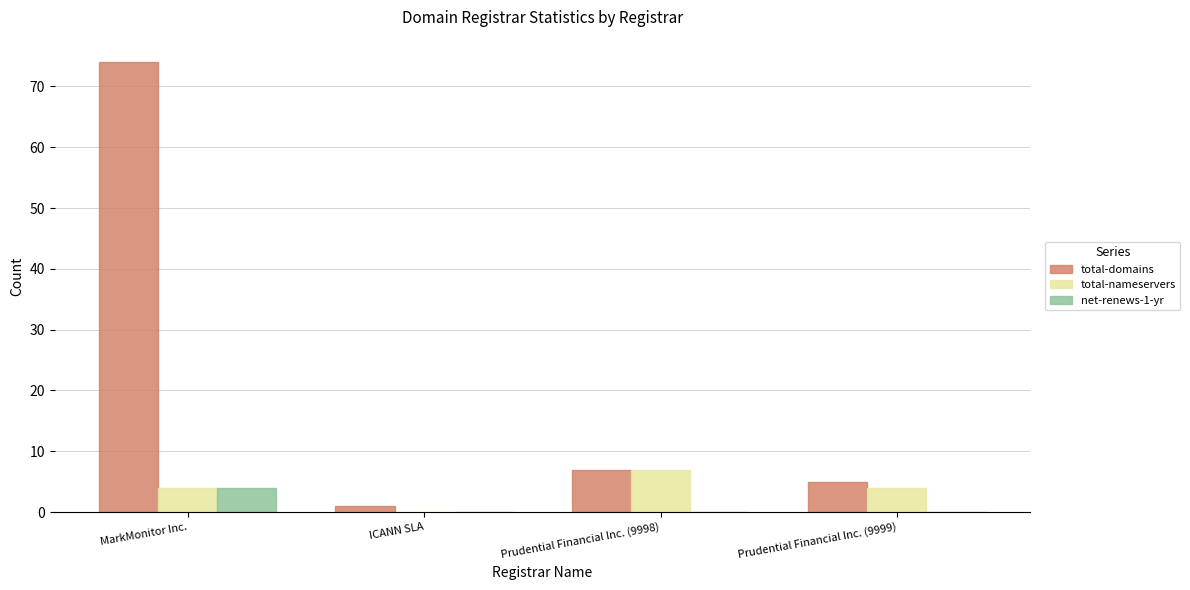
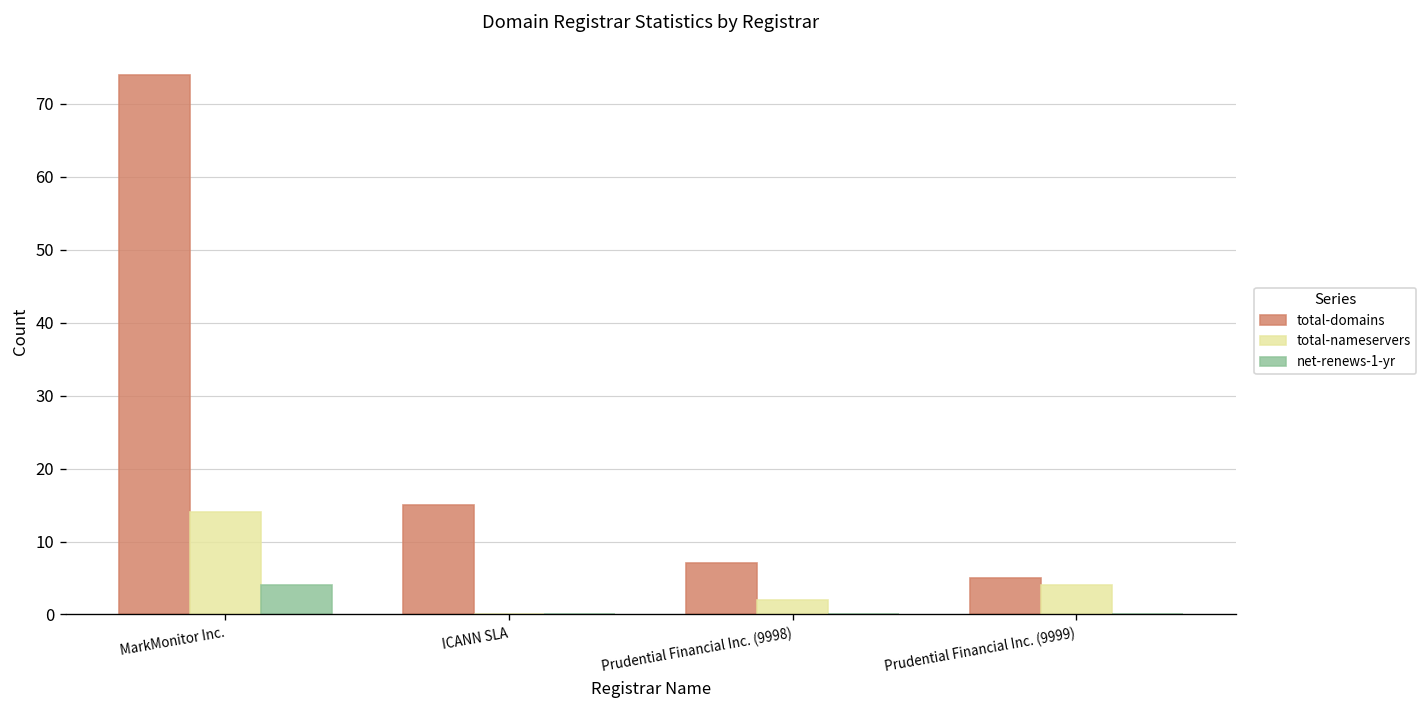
total-nameservers, MarkMonitor Inc.: 4 -> 14
total-domains, ICANN SLA: 1 -> 15
total-nameservers, Prudential Financial Inc. (9998): 7 -> 2
